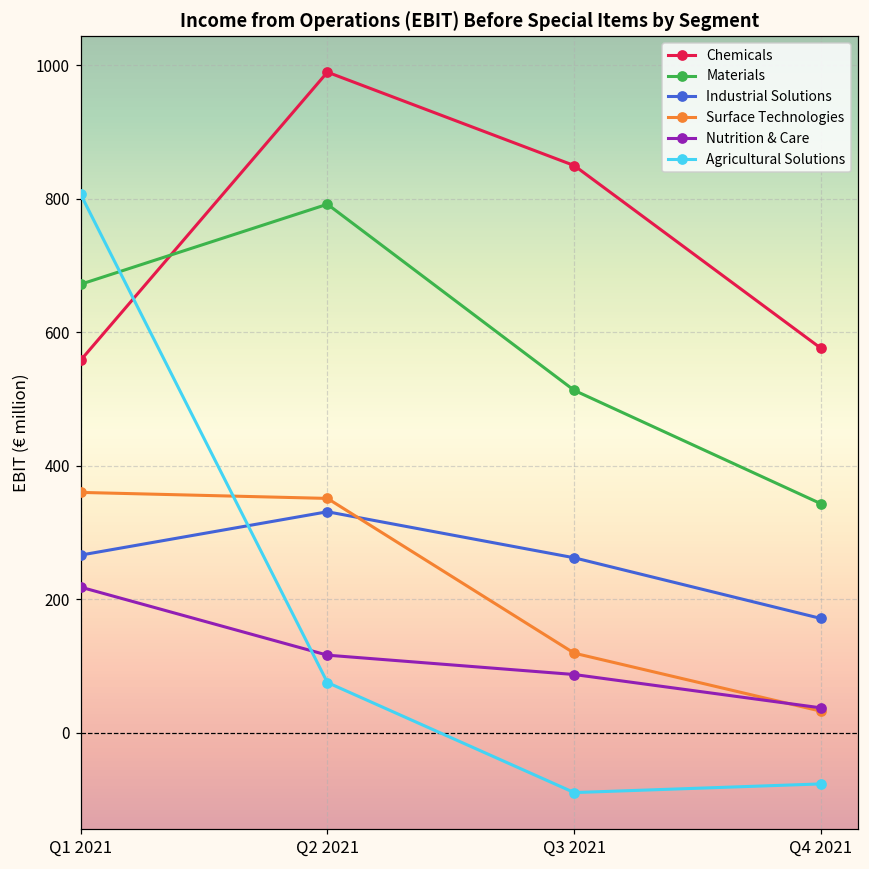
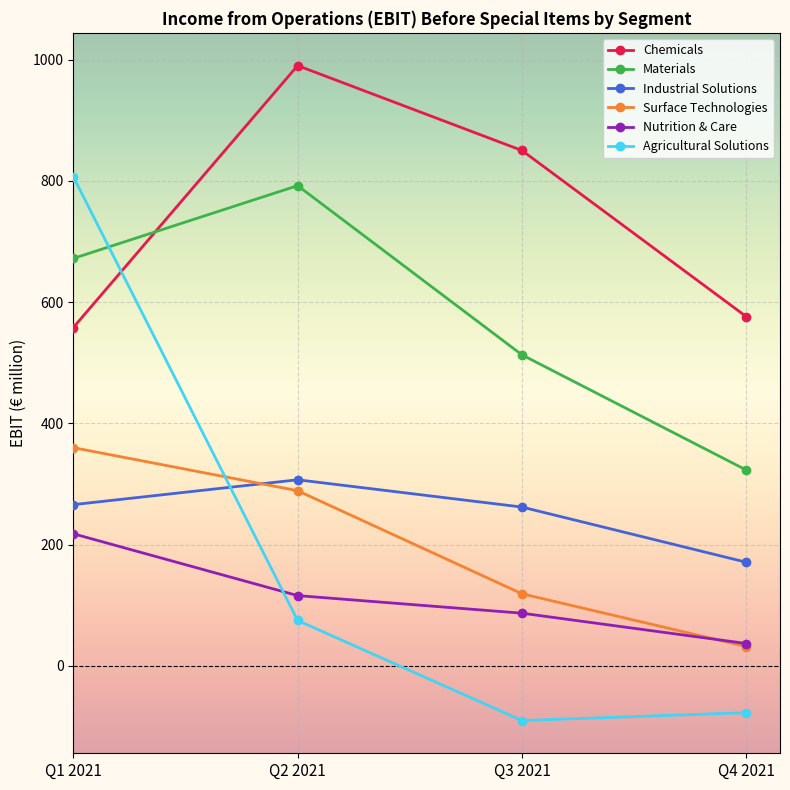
Industrial Solutions, Q2 2021: 330 -> 310
Surface Technologies, Q2 2021: 350 -> 290
Materials, Q4 2021: 340 -> 320
